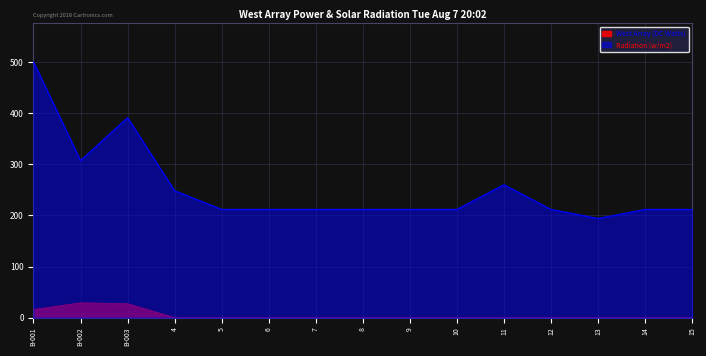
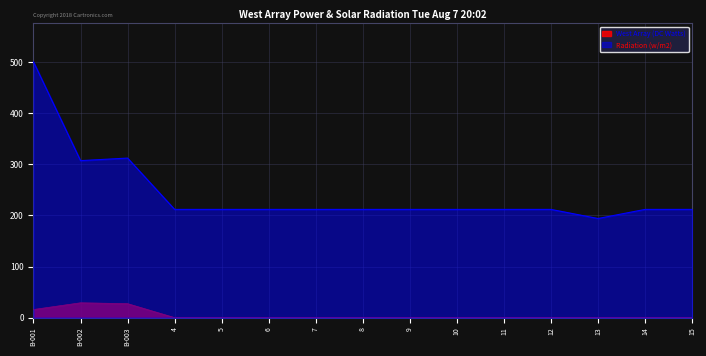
Radiation (w/m2), B-003: 390 -> 310
Radiation (w/m2), 4: 250 -> 210
Radiation (w/m2), 11: 260 -> 210
